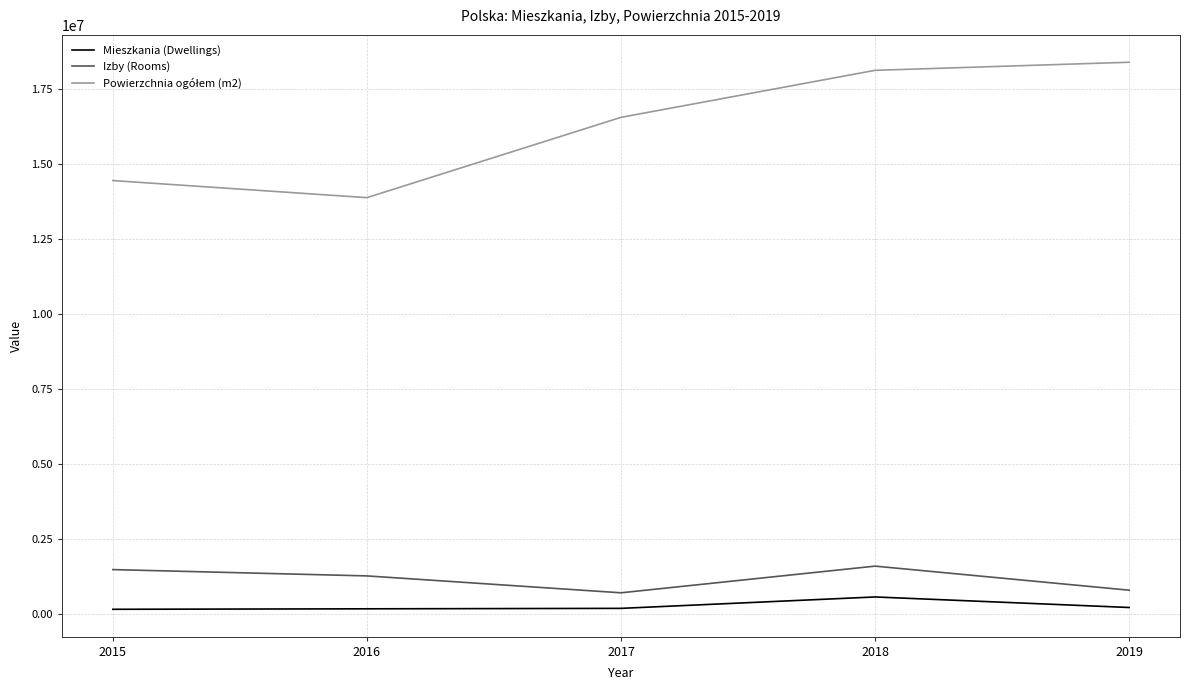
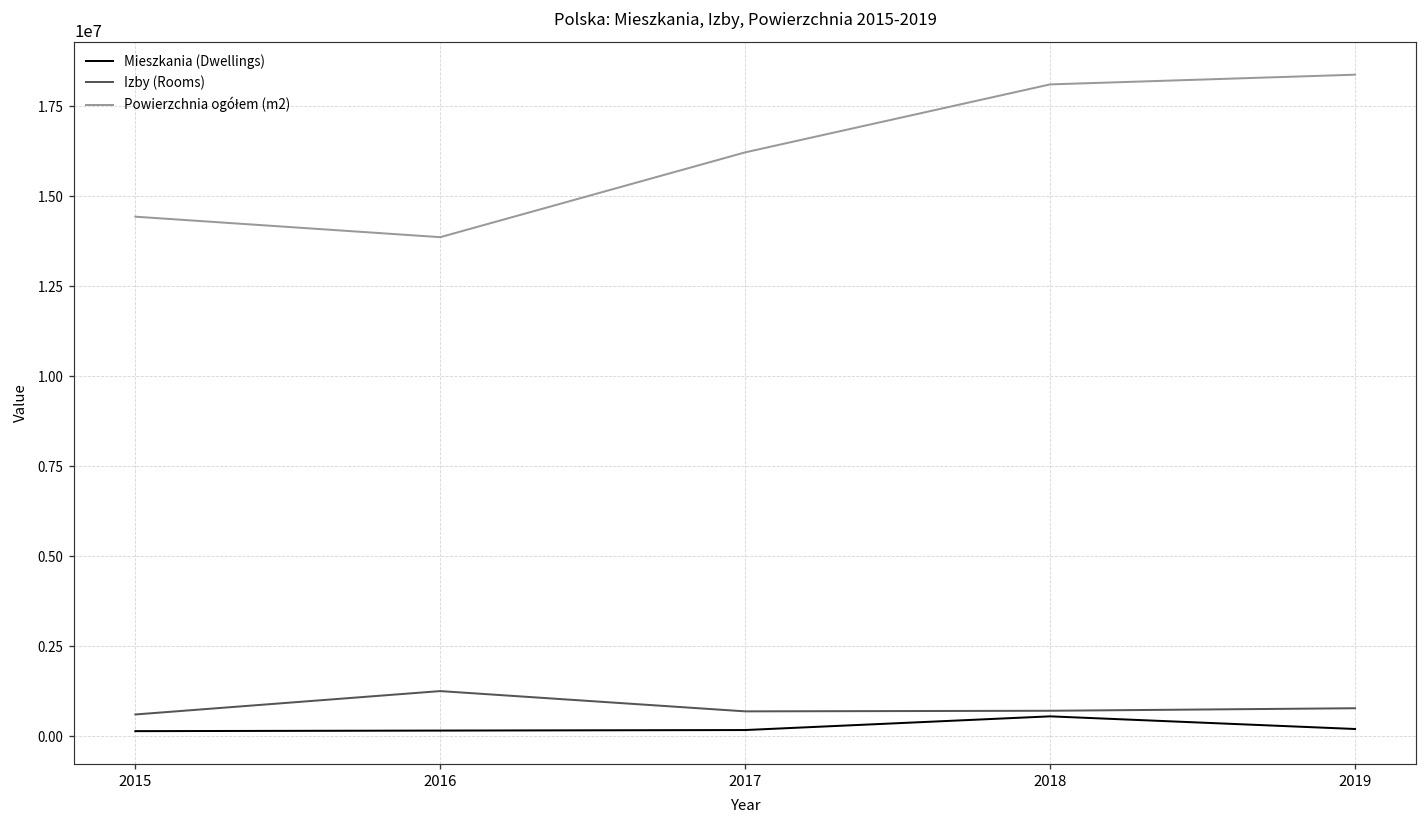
Izby (Rooms), 2015: 1500000 -> 600000
Powierzchnia ogółem (m2), 2017: 16500000 -> 16200000
Izby (Rooms), 2018: 1600000 -> 700000
